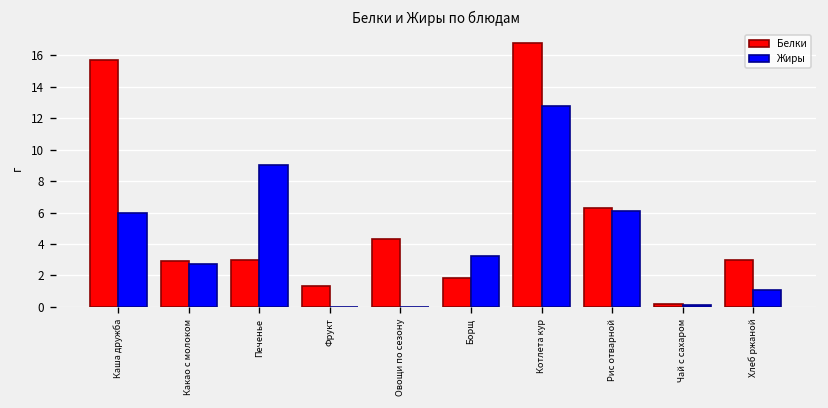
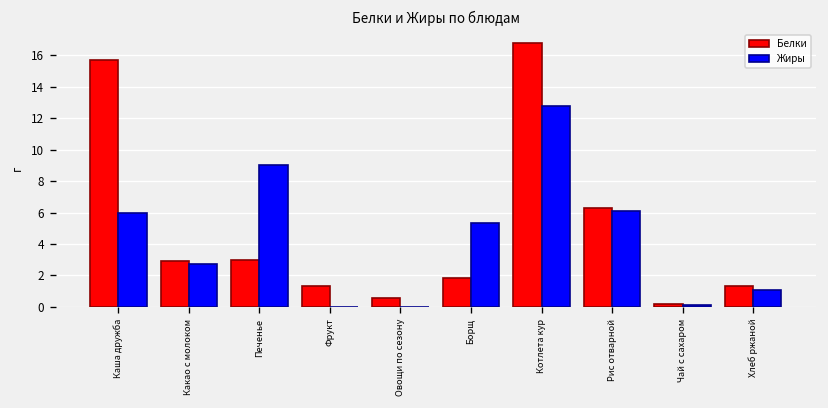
Белки, Овощи по сезону: 4.3 -> 0.6
Жиры, Борщ: 3.3 -> 5.4
Белки, Хлеб ржаной: 3.0 -> 1.3
